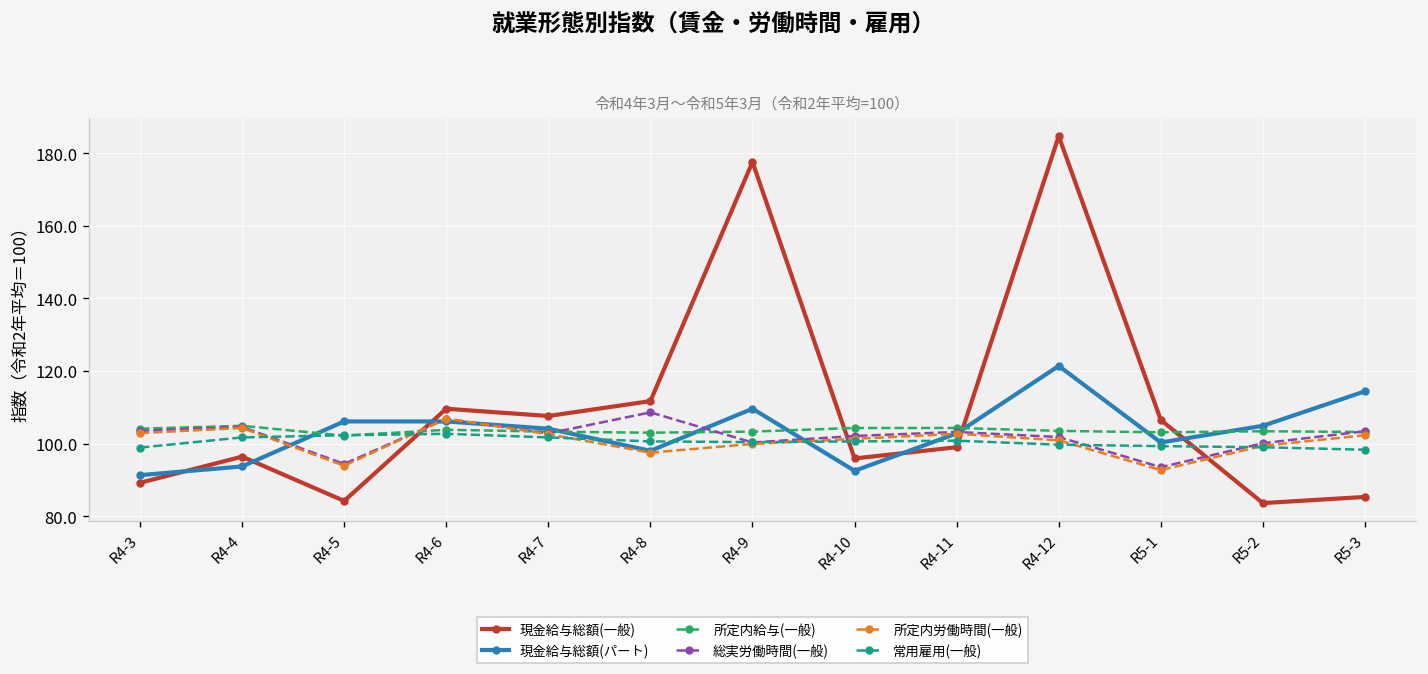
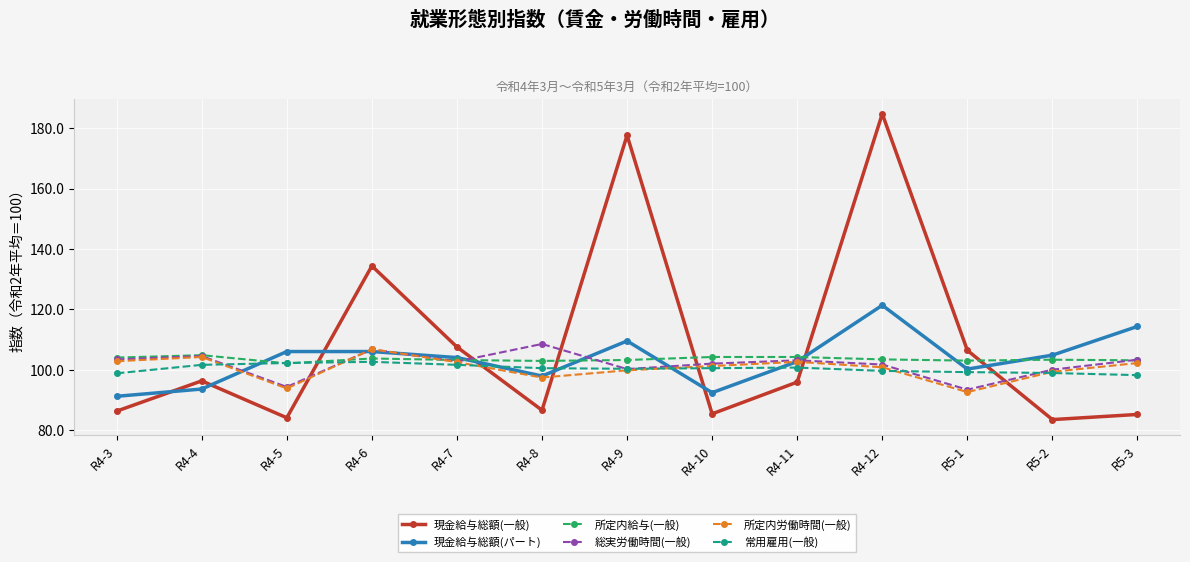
現金給与総額(一般), R4-3: 89 -> 86
現金給与総額(一般), R4-6: 110 -> 134
現金給与総額(一般), R4-8: 112 -> 87
現金給与総額(一般), R4-10: 96 -> 86
現金給与総額(一般), R4-11: 99 -> 96
